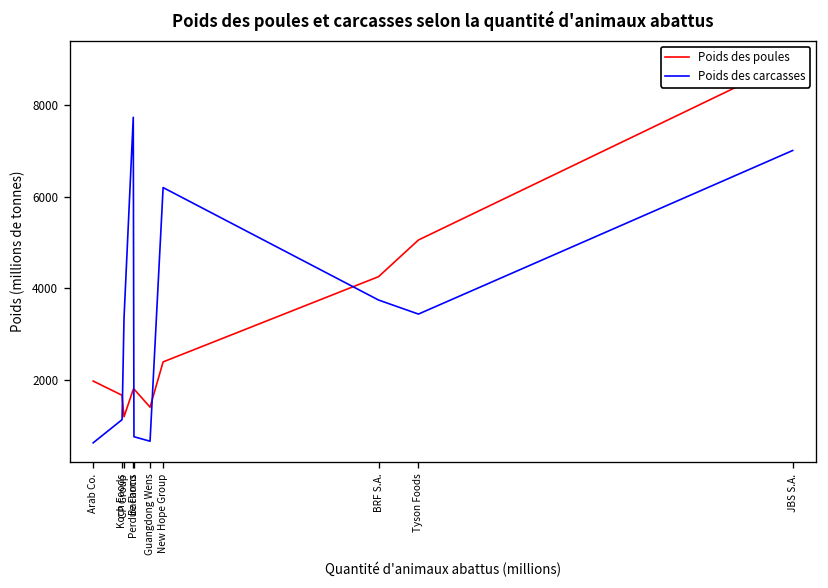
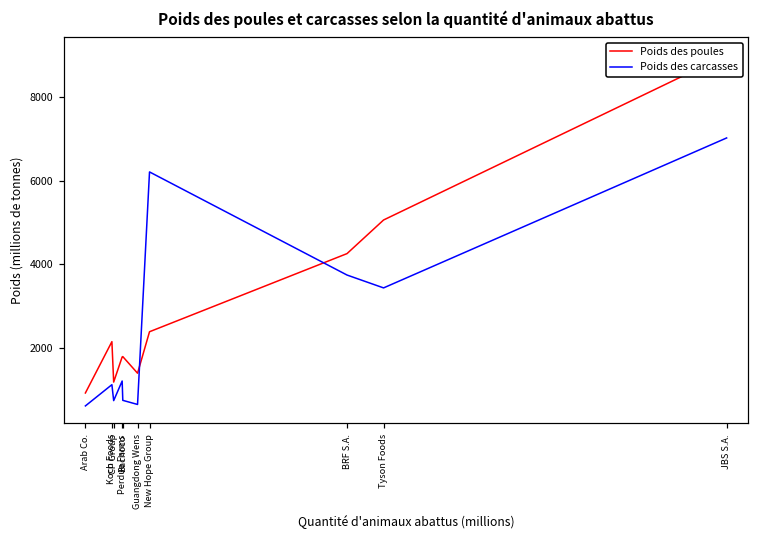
Poids des poules, Arab Co.: 2000 -> 900
Poids des poules, Koch Foods: 1700 -> 2200
Poids des carcasses, CP Group: 3300 -> 800
Poids des carcasses, Bachoco: 7700 -> 1200
